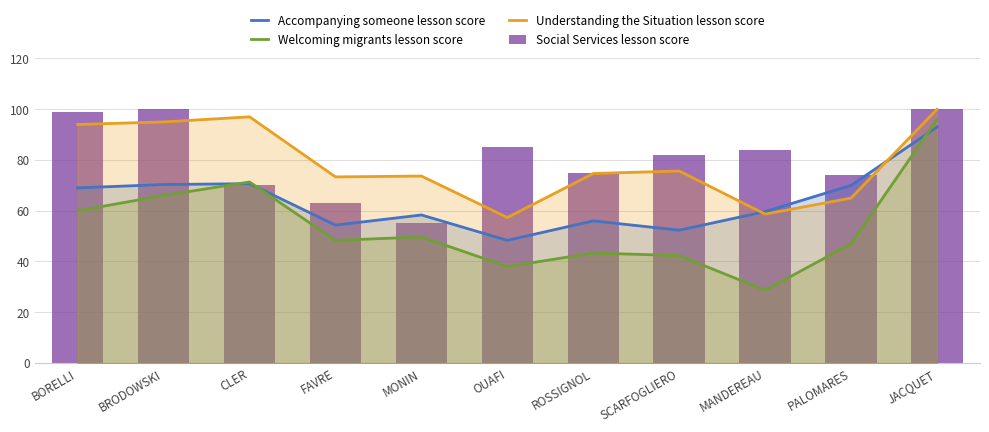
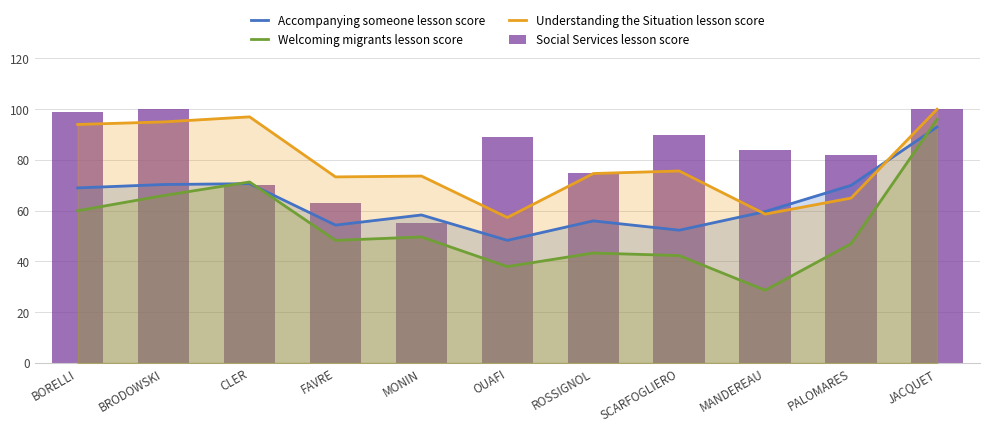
Social Services lesson score, OUAFI: 85 -> 89
Social Services lesson score, SCARFOGLIERO: 82 -> 90
Social Services lesson score, PALOMARES: 74 -> 82
